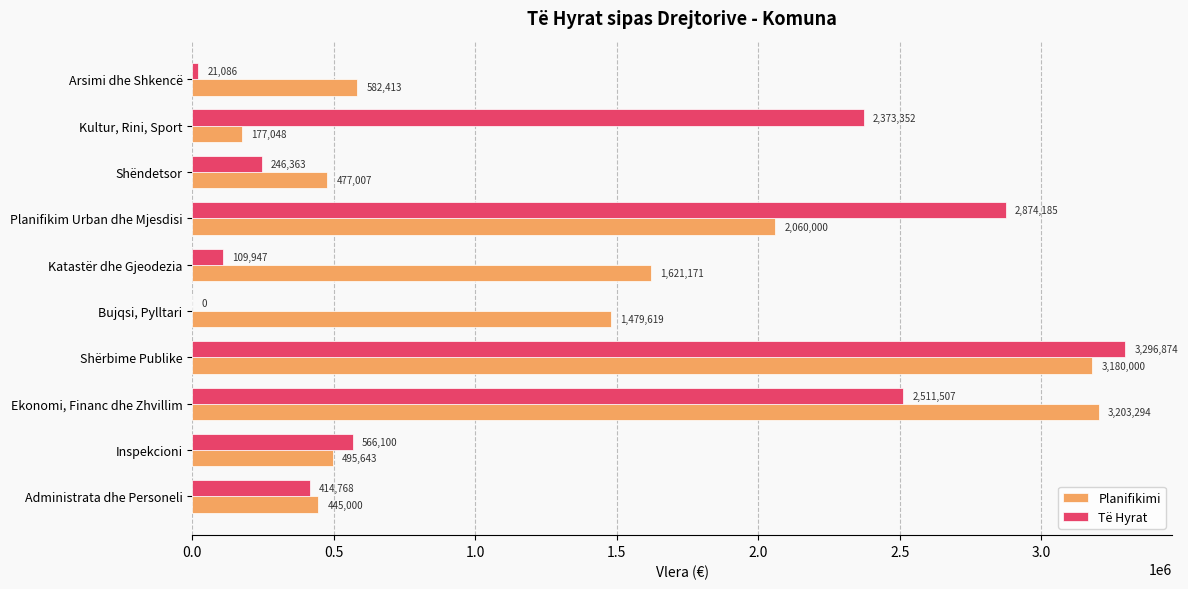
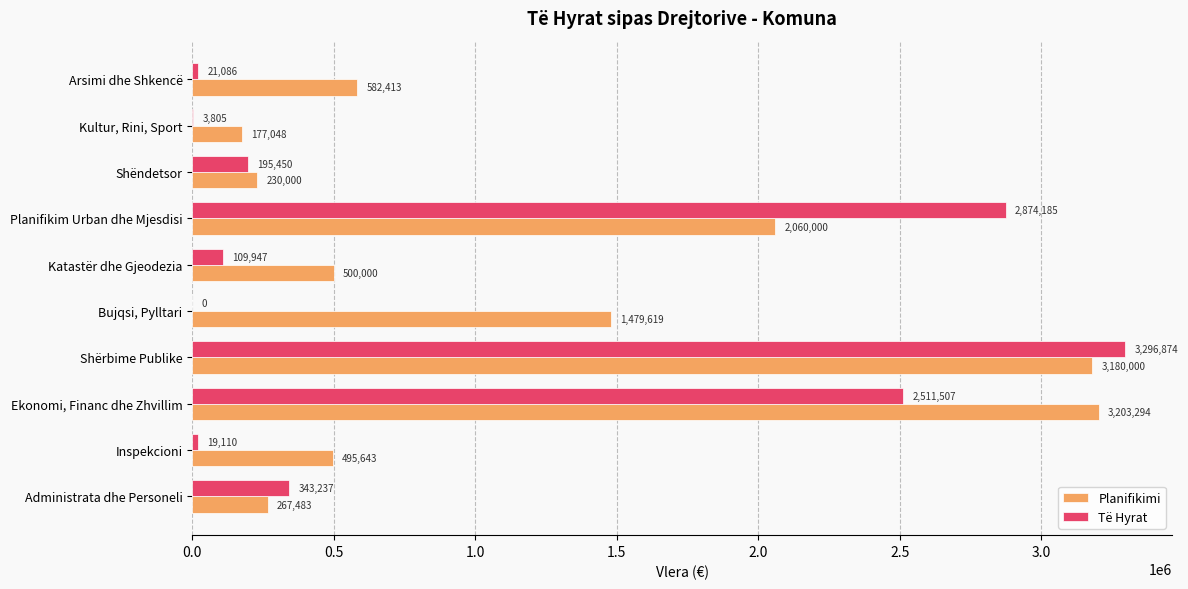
Të Hyrat, Kultur, Rini, Sport: 2,373,352 -> 3,805
Të Hyrat, Shëndetsor: 246,363 -> 195,450
Planifikimi, Shëndetsor: 477,007 -> 230,000
Planifikimi, Katastër dhe Gjeodezia: 1,621,171 -> 500,000
Të Hyrat, Inspekcioni: 566,100 -> 19,110
Të Hyrat, Administrata dhe Personeli: 414,768 -> 343,237
Planifikimi, Administrata dhe Personeli: 445,000 -> 267,483
